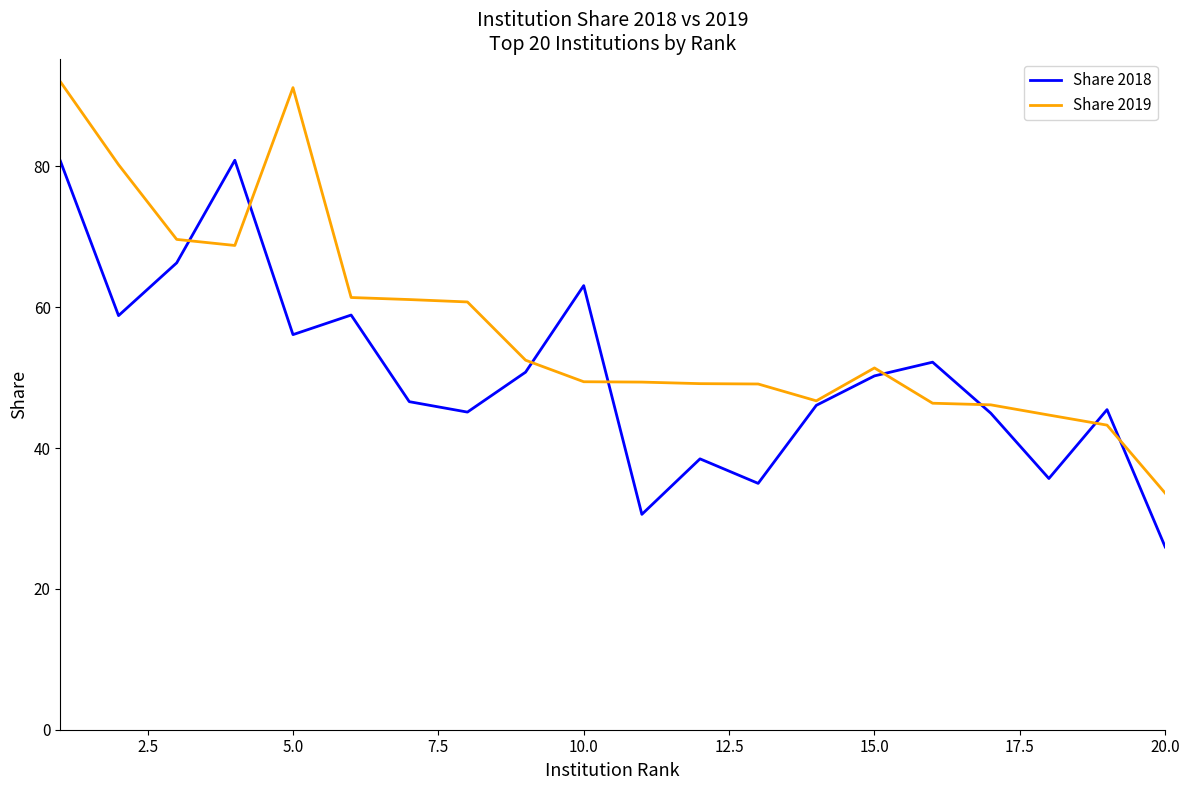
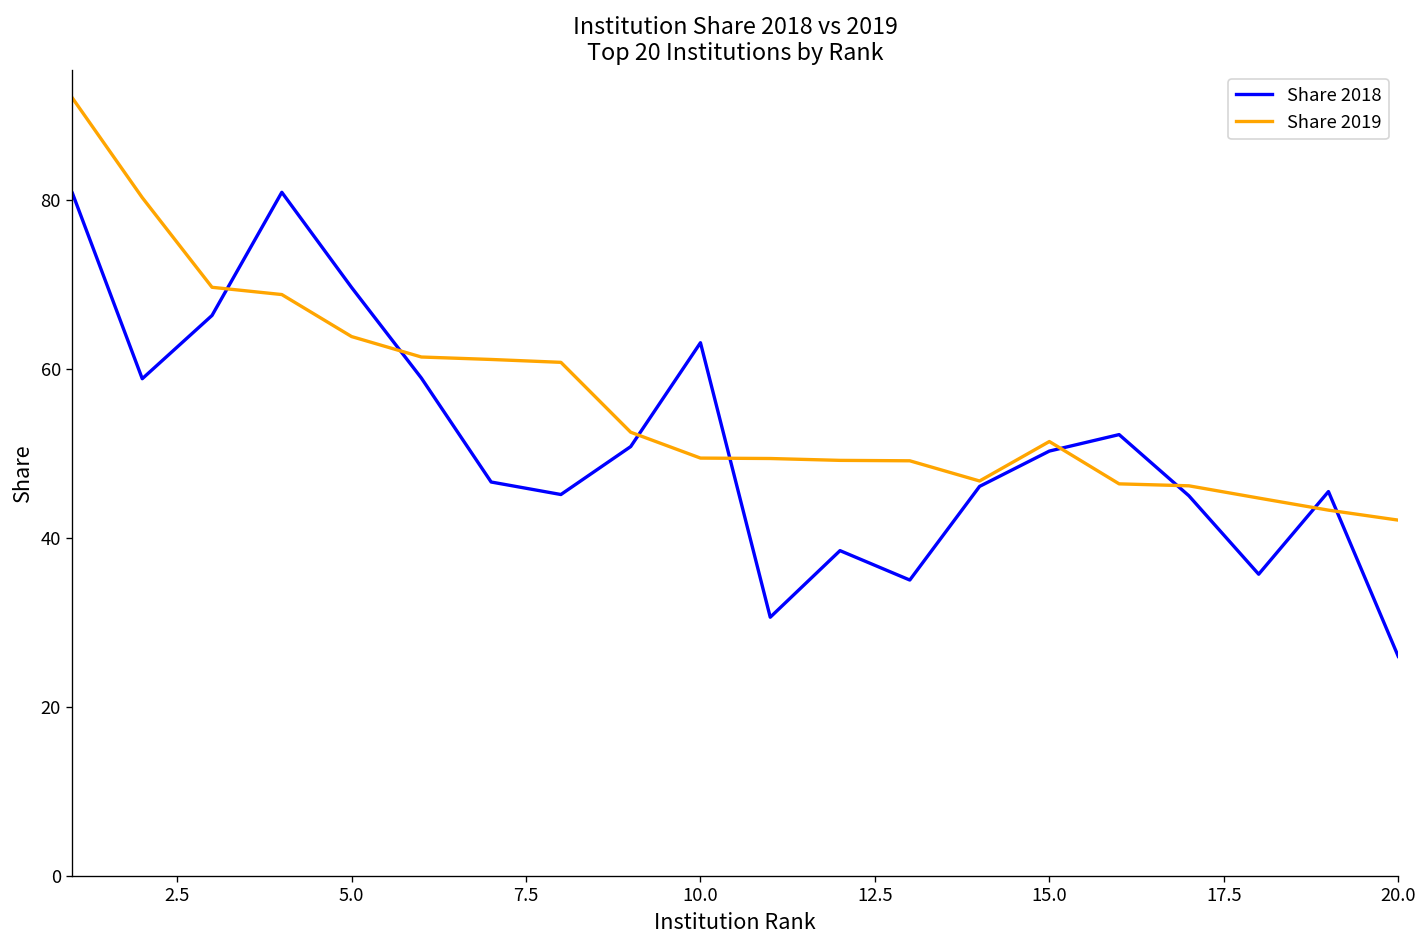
Share 2018, 5.0: 56 -> 70
Share 2019, 5.0: 91 -> 64
Share 2019, 20.0: 34 -> 42
